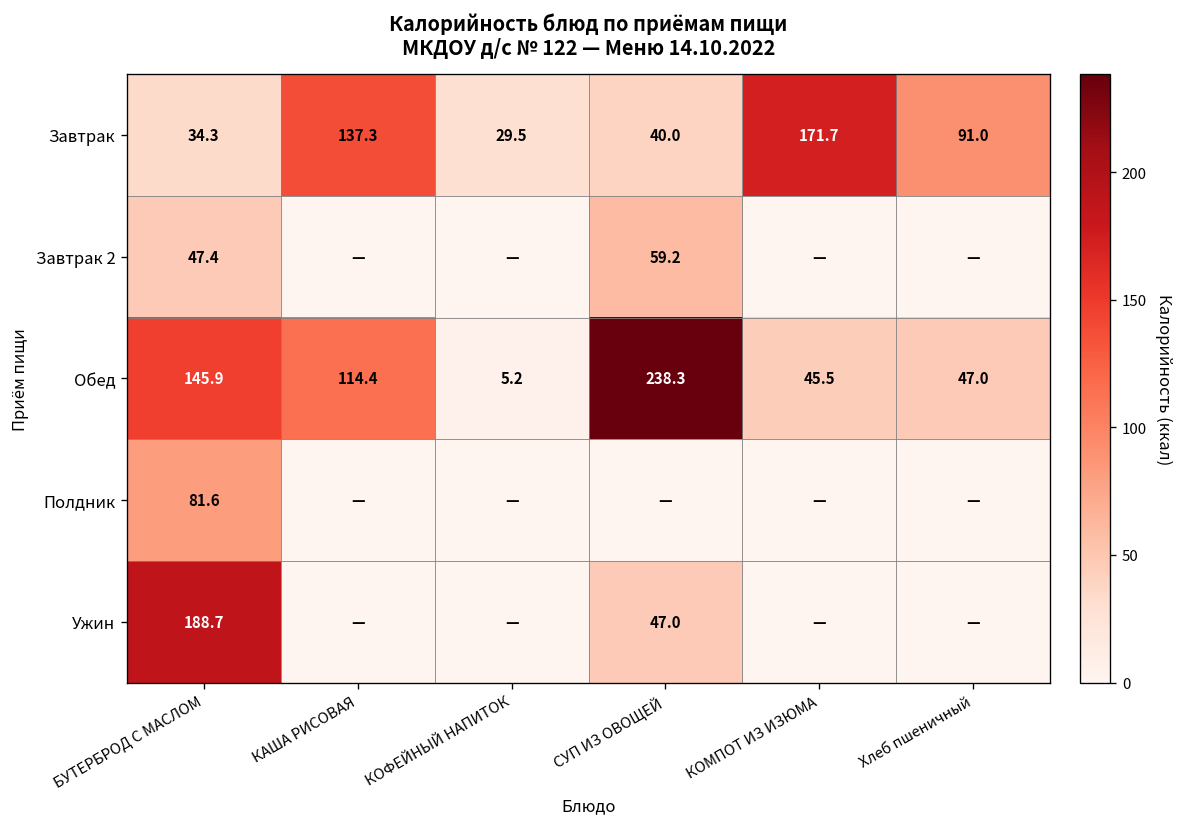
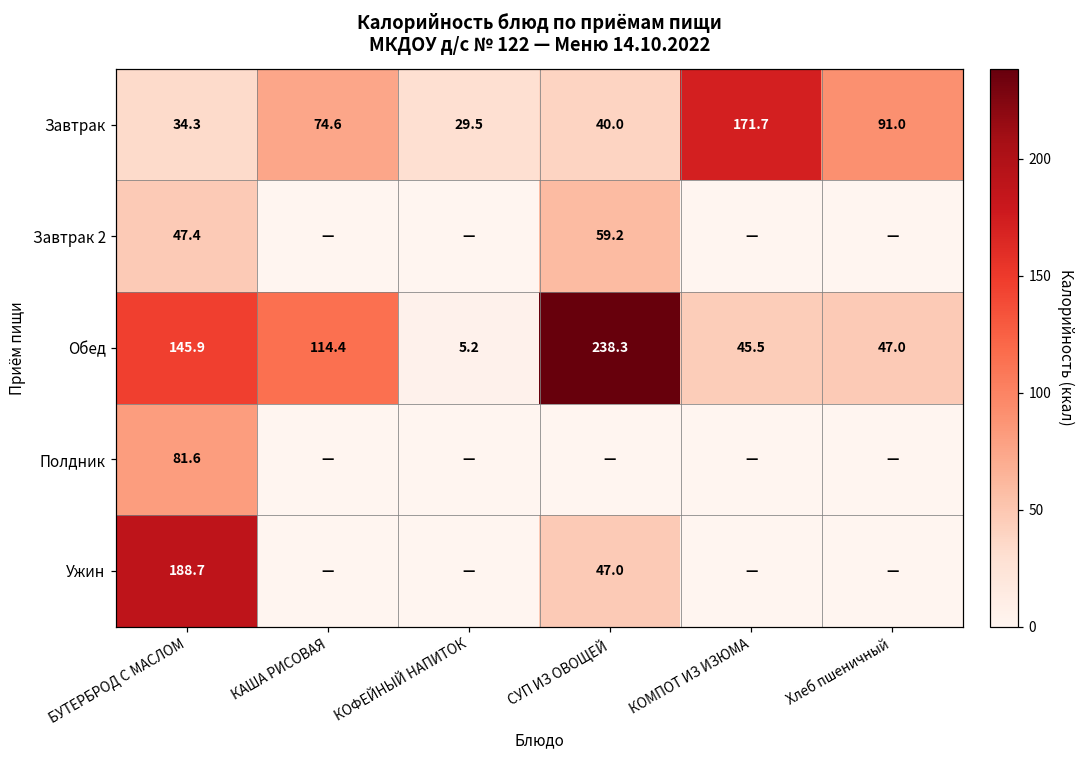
Завтрак, КАША РИСОВАЯ: 137.3 -> 74.6
